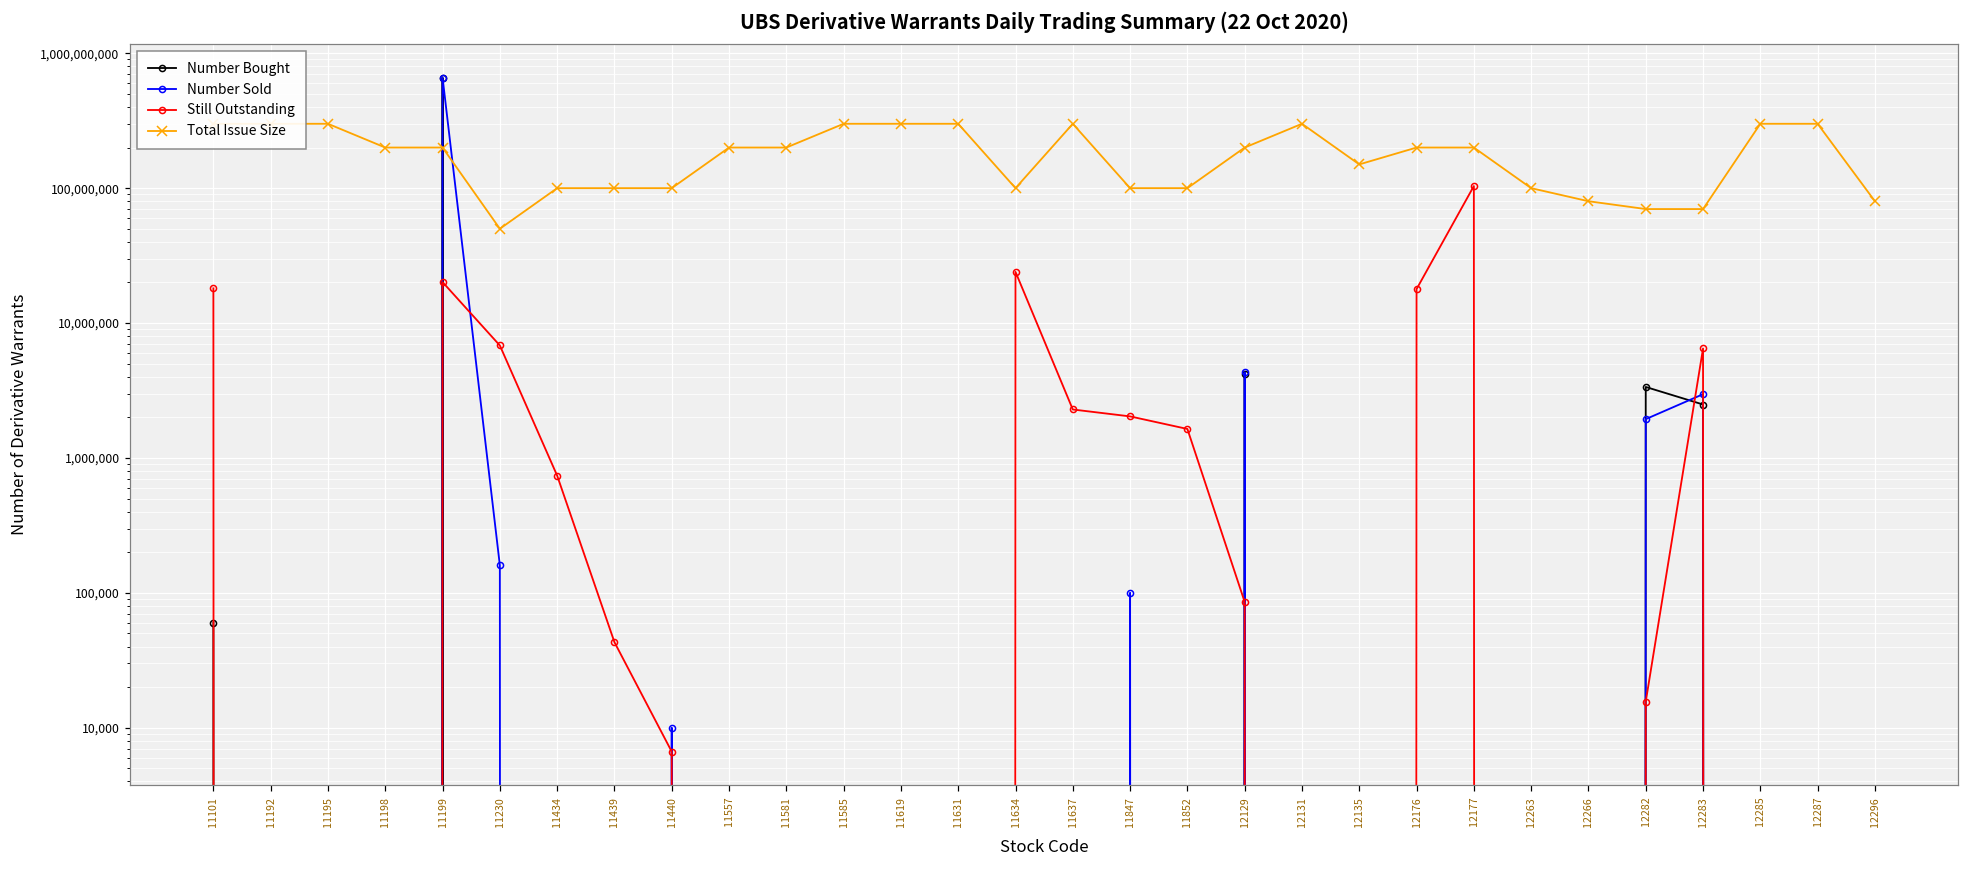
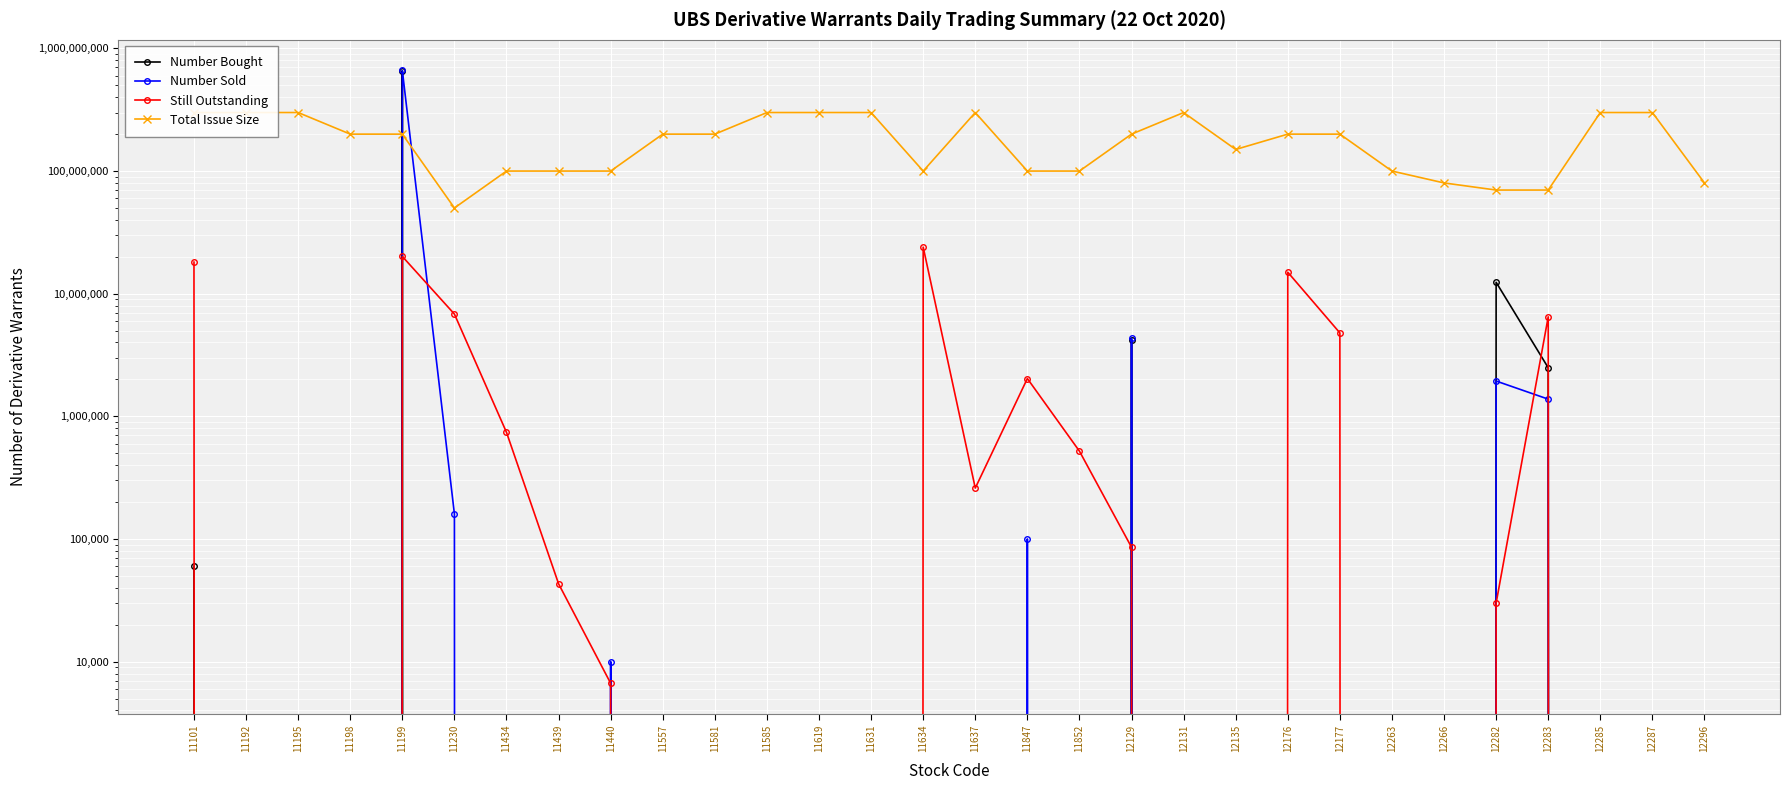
Still Outstanding, 11637: 2,300,000 -> 260,000
Still Outstanding, 11852: 1,600,000 -> 520,000
Still Outstanding, 12176: 18,000,000 -> 15,000,000
Still Outstanding, 12177: 100,000,000 -> 4,800,000
Number Bought, 12282: 3,400,000 -> 12,000,000
Still Outstanding, 12282: 16,000 -> 30,000
Number Sold, 12283: 3,000,000 -> 1,400,000
